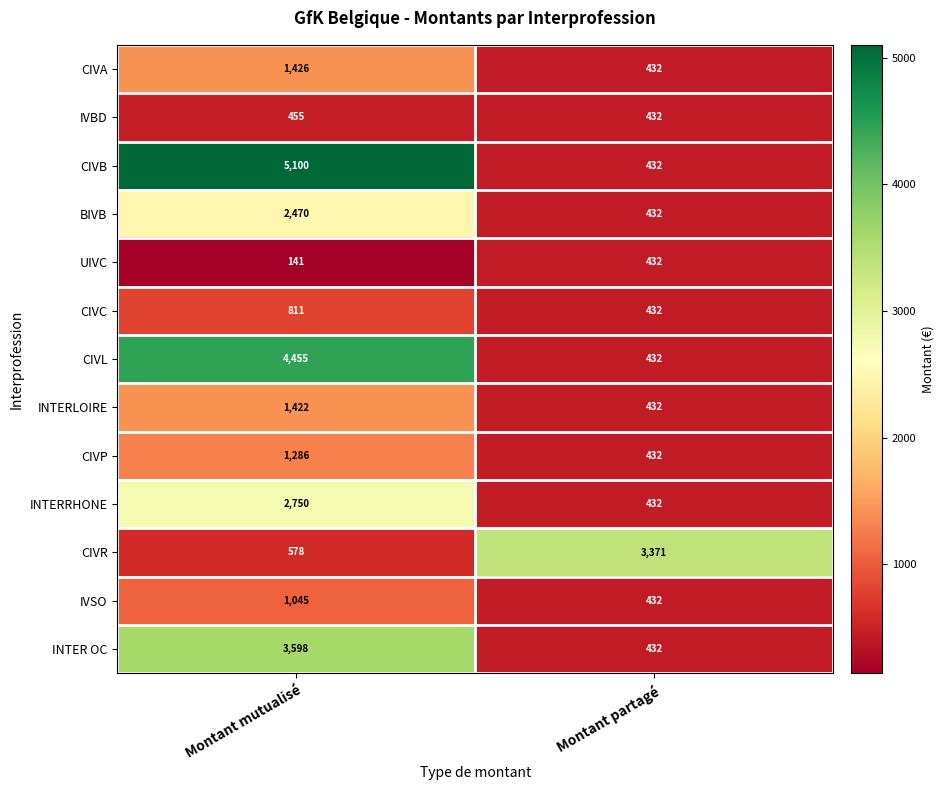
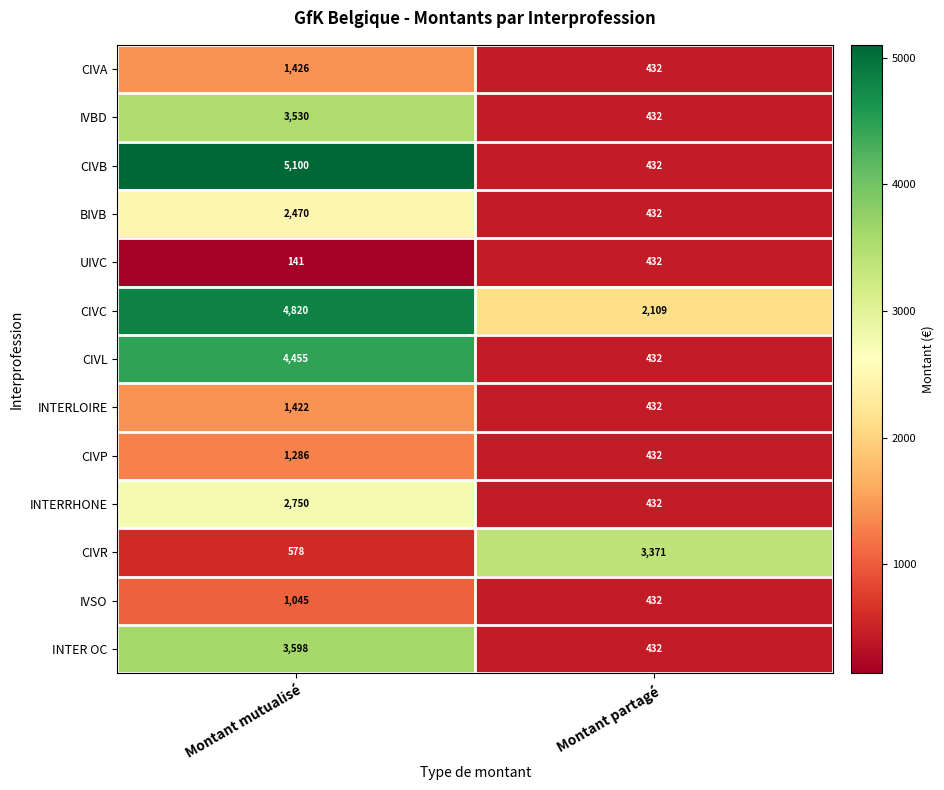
IVBD, Montant mutualisé: 455 -> 3,530
CIVC, Montant mutualisé: 811 -> 4,820
CIVC, Montant partagé: 432 -> 2,109
